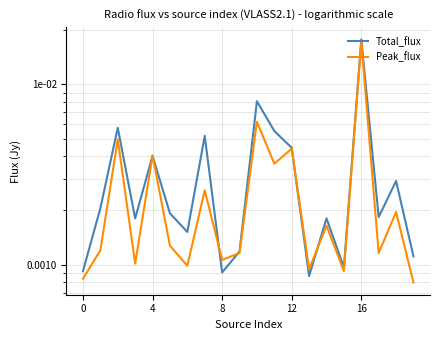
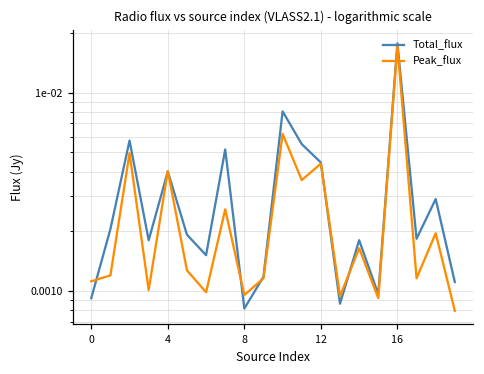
Peak_flux, 0: 0.0008 -> 0.0011
Total_flux, 8: 0.0009 -> 0.0008
Peak_flux, 8: 0.0011 -> 0.0010
